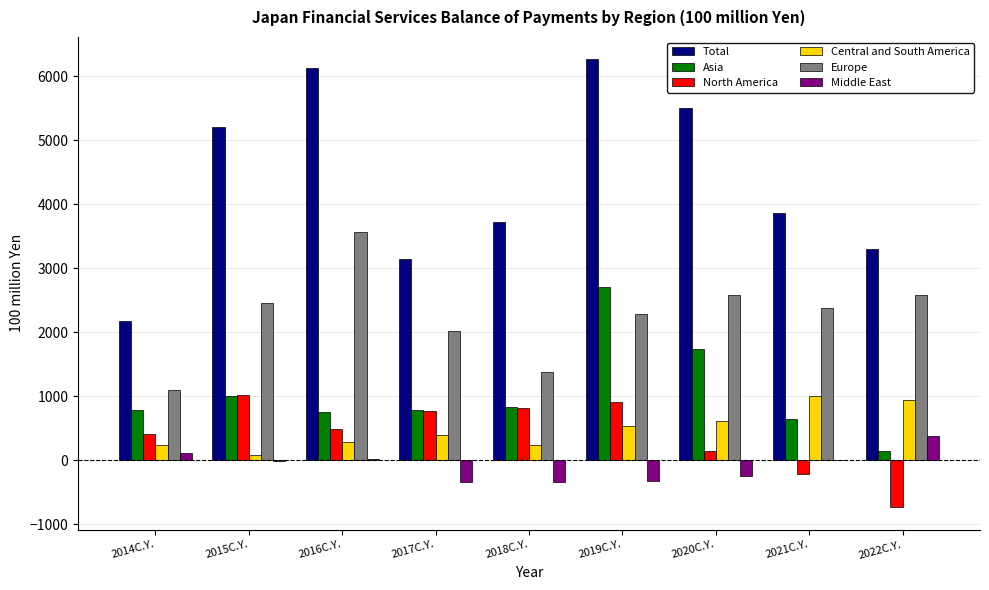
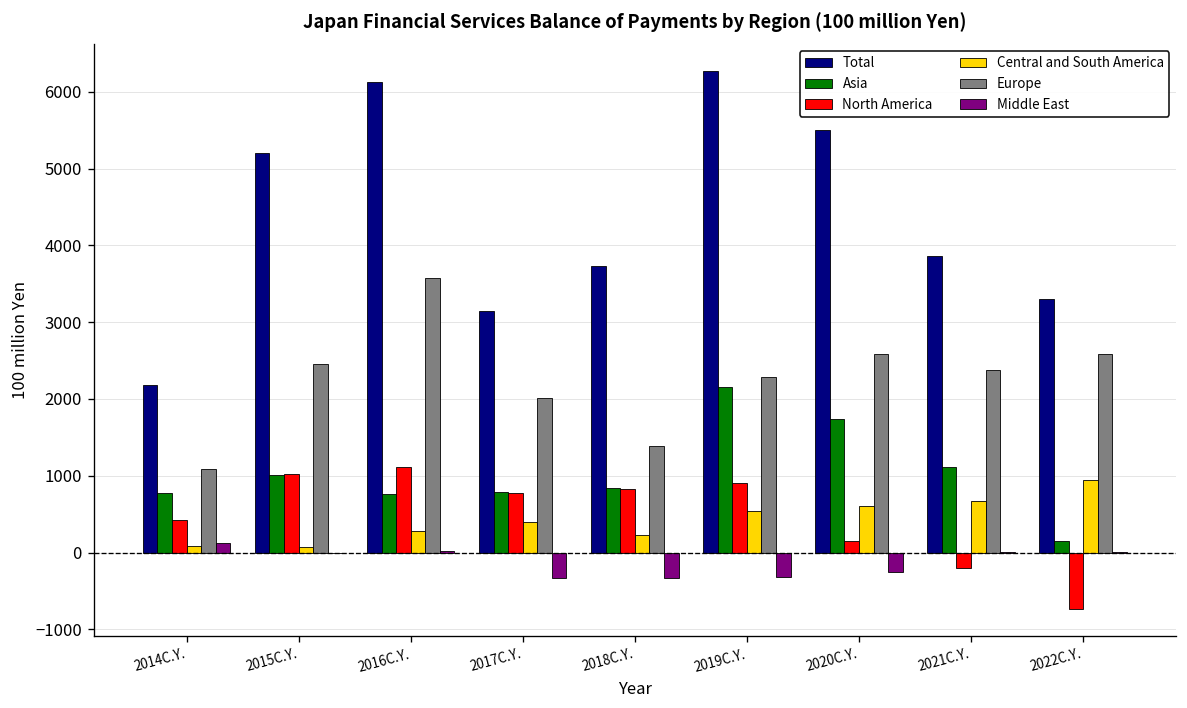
Central and South America, 2014C.Y.: 200 -> 100
North America, 2016C.Y.: 500 -> 1100
Asia, 2019C.Y.: 2700 -> 2200
Asia, 2021C.Y.: 700 -> 1100
Central and South America, 2021C.Y.: 1000 -> 700
Middle East, 2022C.Y.: 400 -> 0
